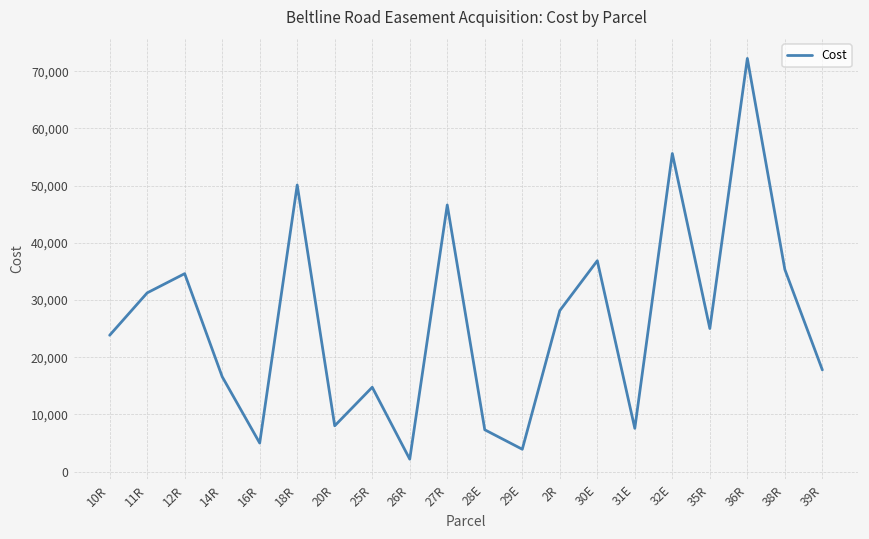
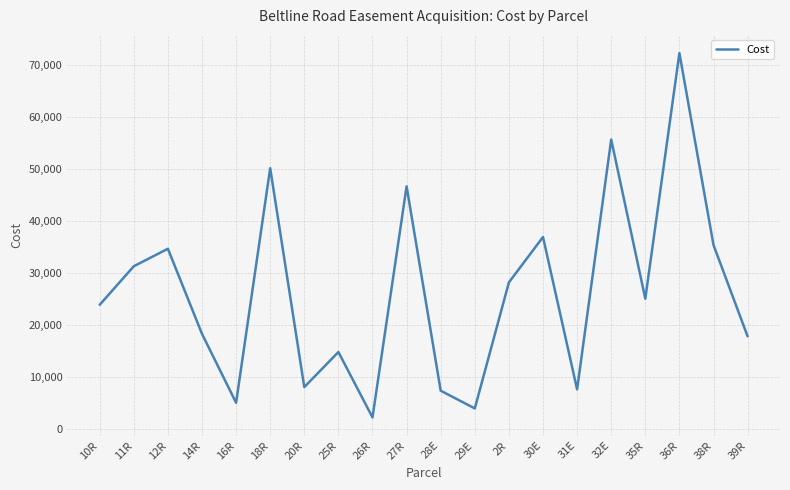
14R: 17,000 -> 18,000
